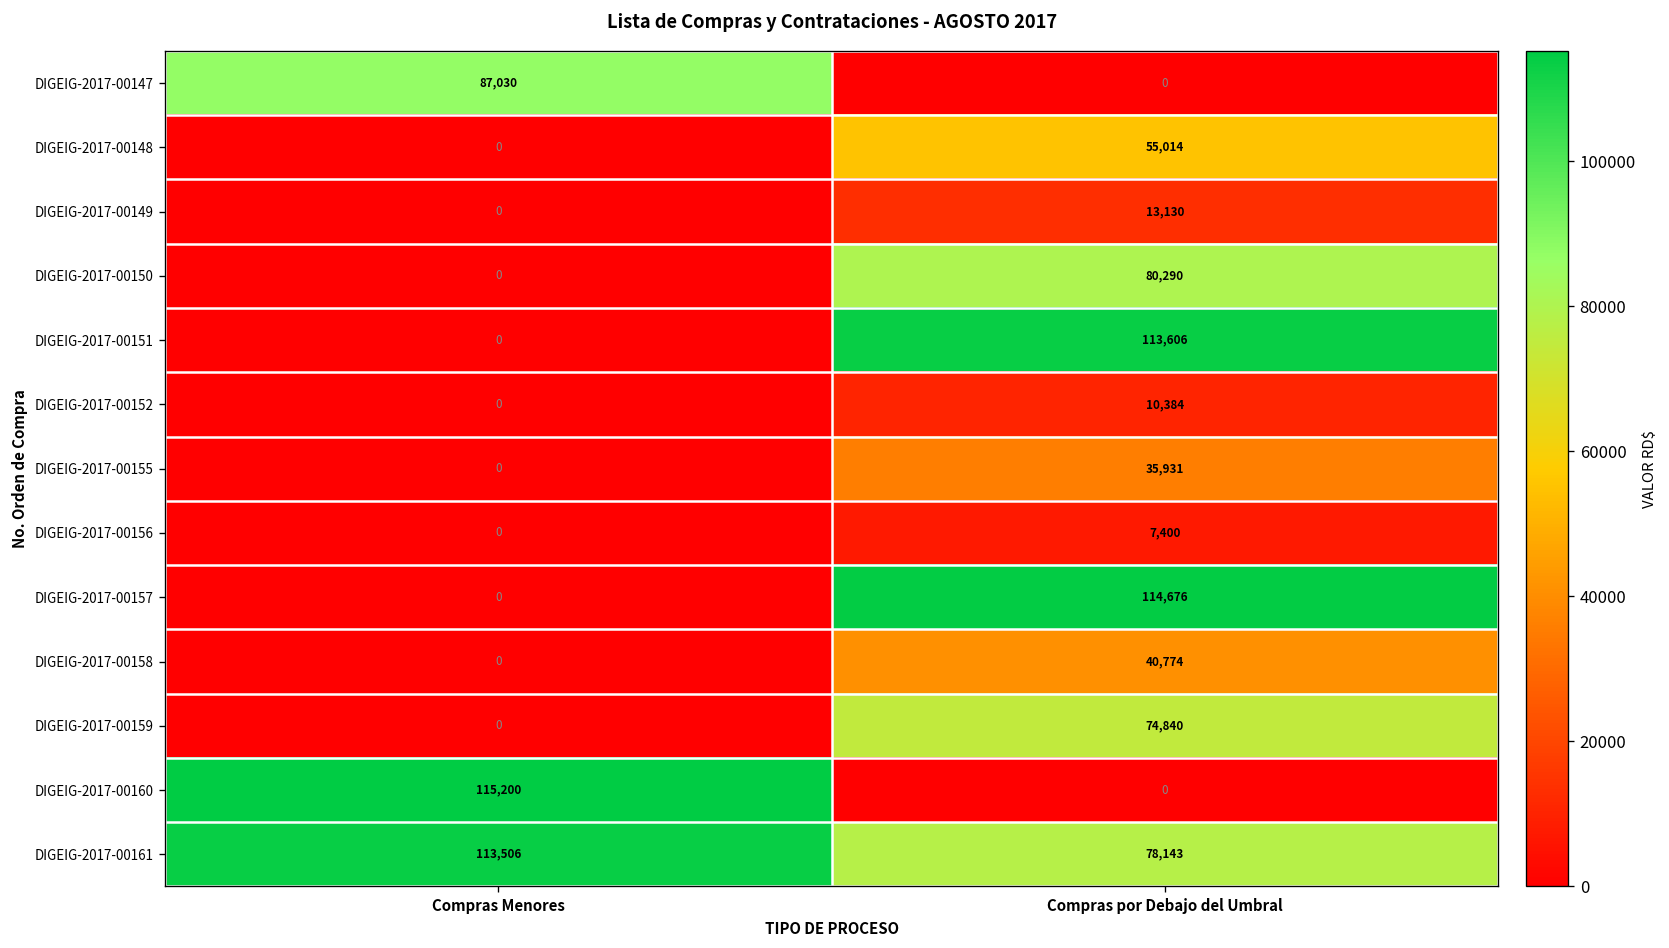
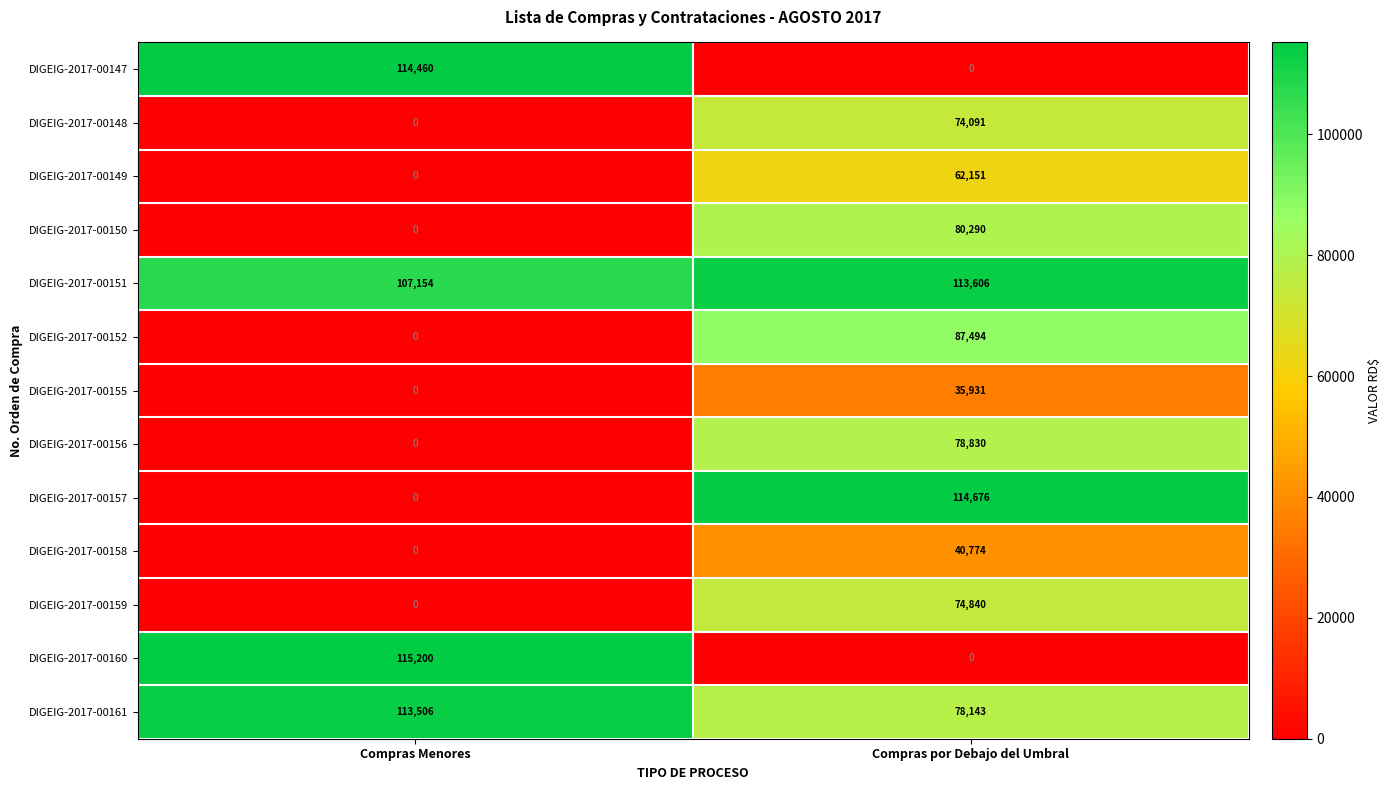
DIGEIG-2017-00147, Compras Menores: 87,030 -> 114,460
DIGEIG-2017-00148, Compras por Debajo del Umbral: 55,014 -> 74,091
DIGEIG-2017-00149, Compras por Debajo del Umbral: 13,130 -> 62,151
DIGEIG-2017-00151, Compras Menores: 0 -> 107,154
DIGEIG-2017-00152, Compras por Debajo del Umbral: 10,384 -> 87,494
DIGEIG-2017-00156, Compras por Debajo del Umbral: 7,400 -> 78,830
